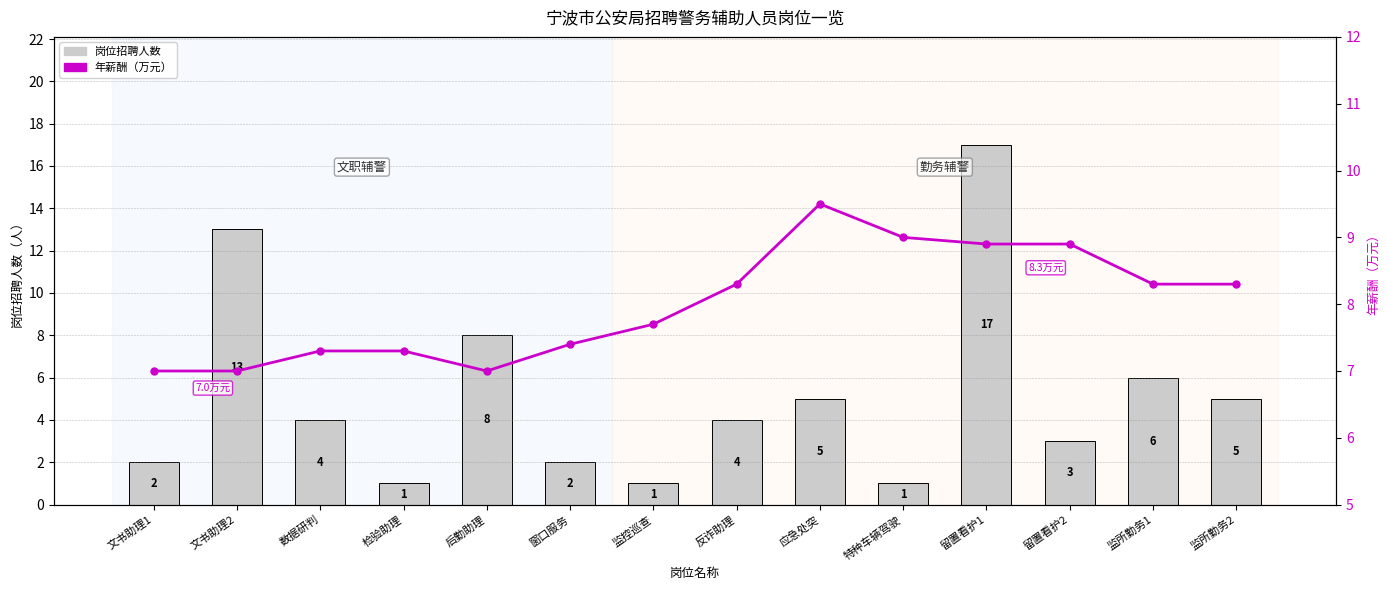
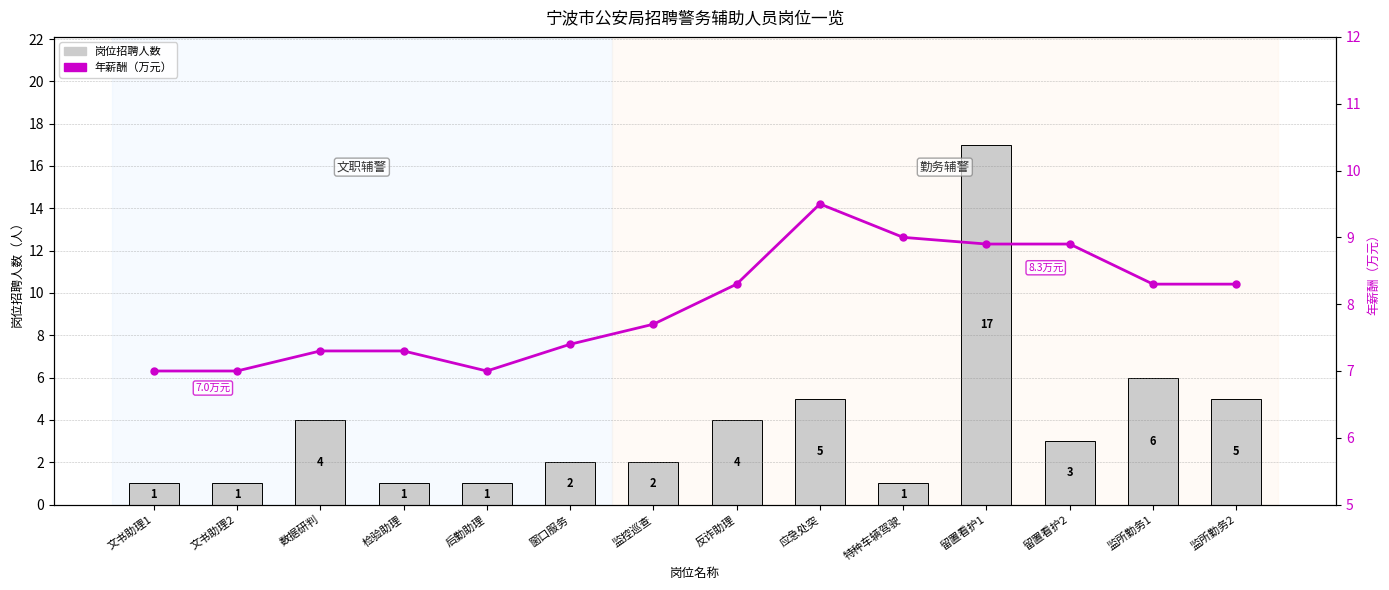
岗位招聘人数, 文书助理1: 2 -> 1
岗位招聘人数, 文书助理2: 13 -> 1
岗位招聘人数, 后勤助理: 8 -> 1
岗位招聘人数, 监控巡查: 1 -> 2
